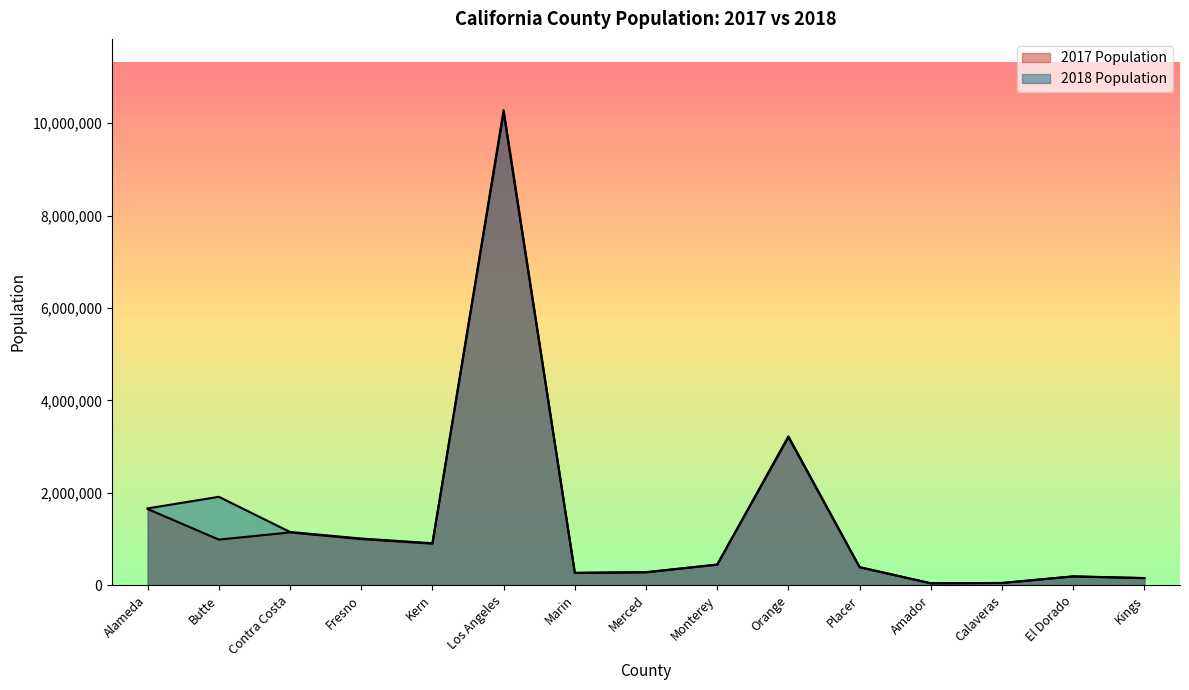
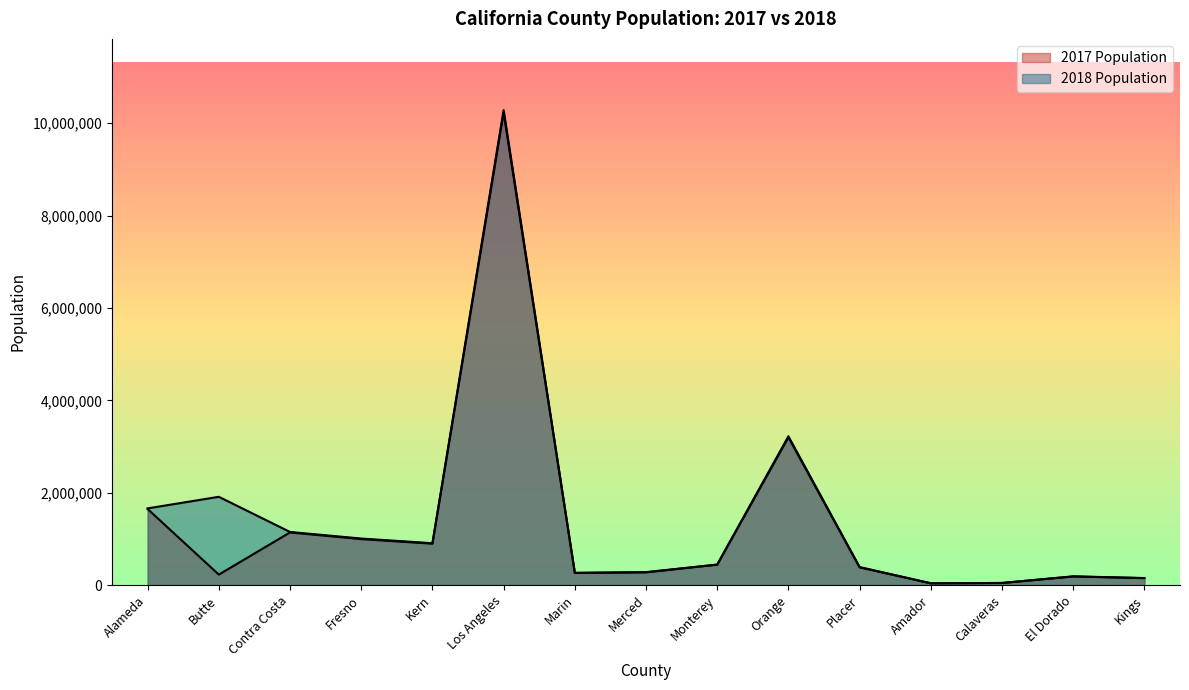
2017 Population, Butte: 1,000,000 -> 200,000
